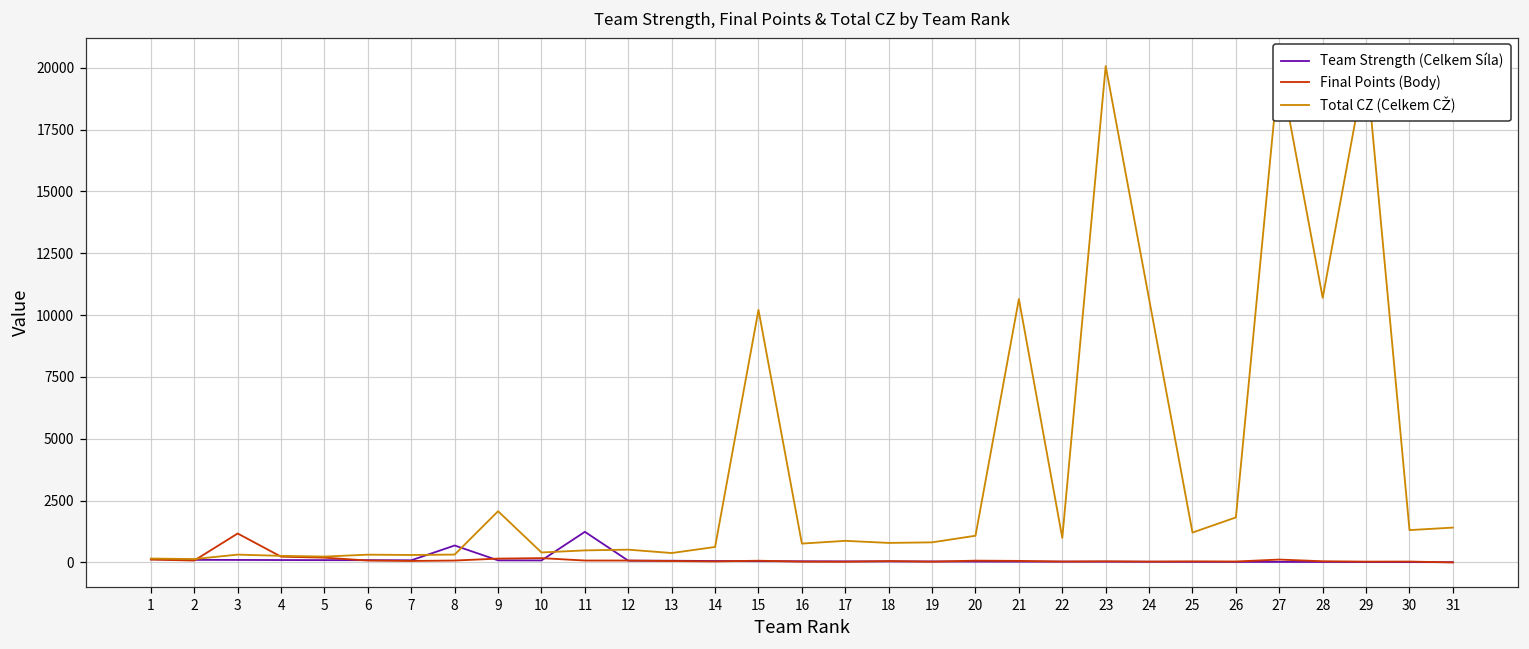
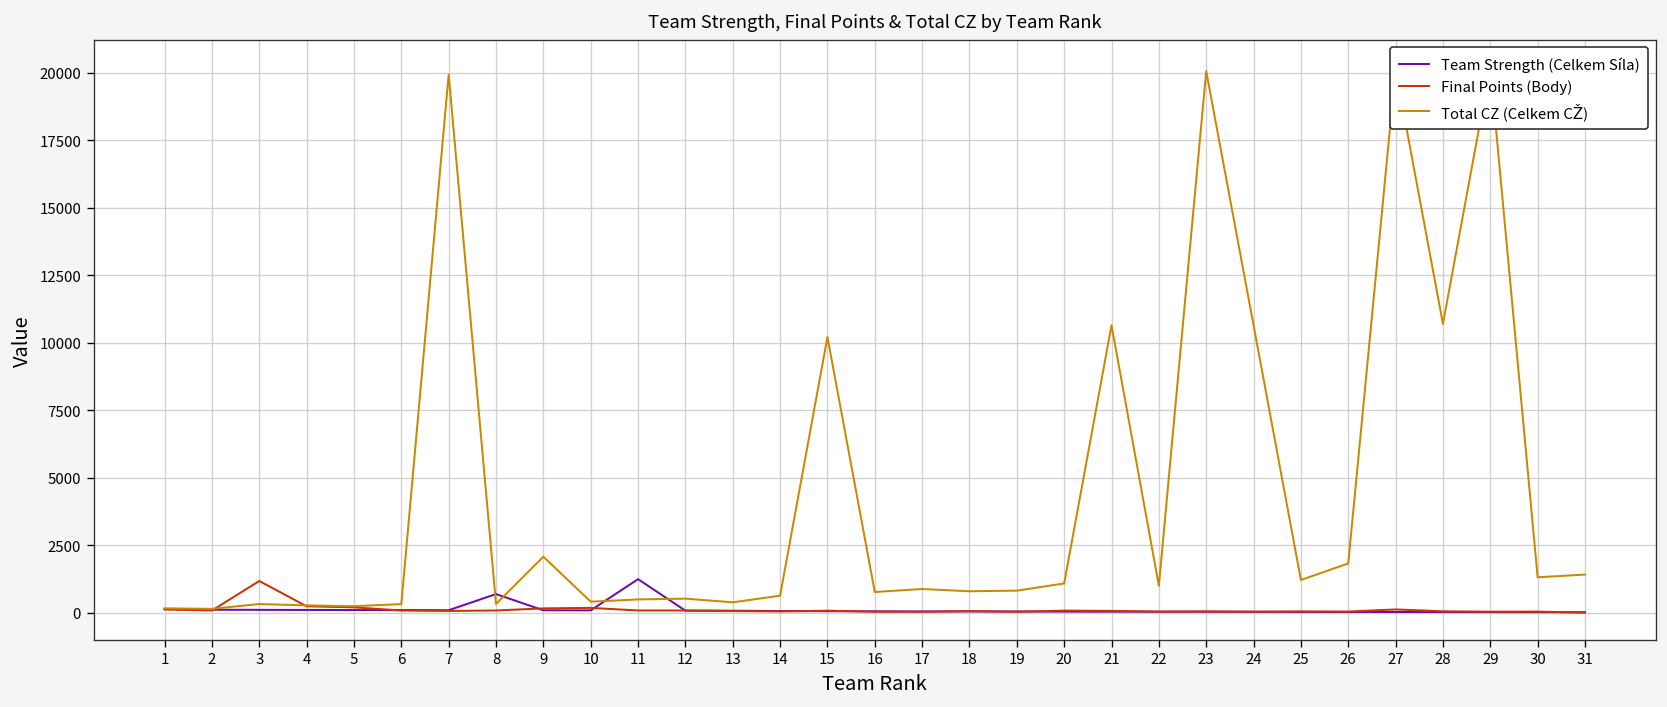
Total CZ (Celkem CŽ), 7: 300 -> 19900
